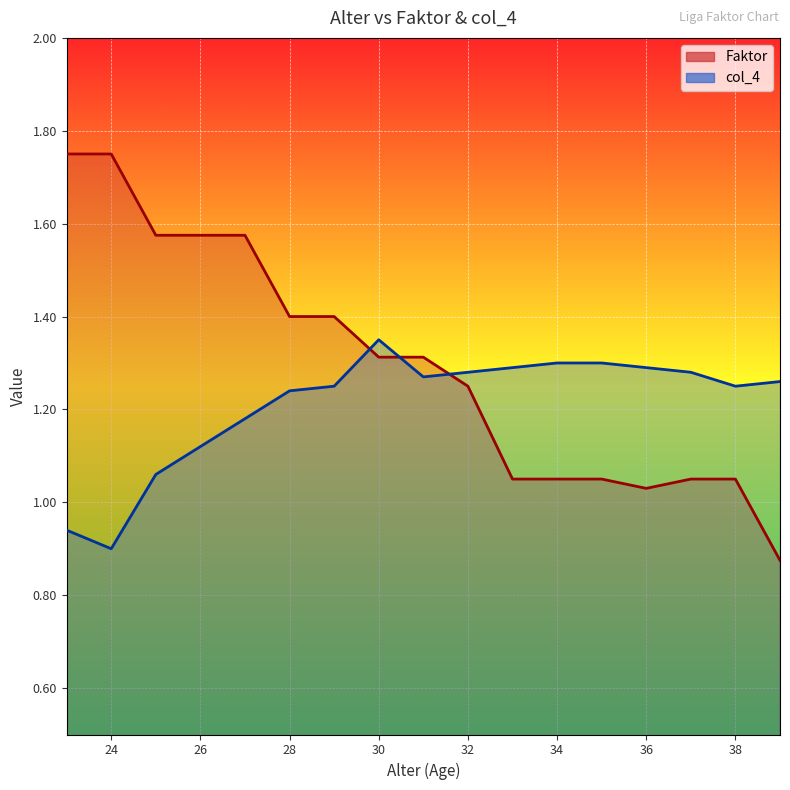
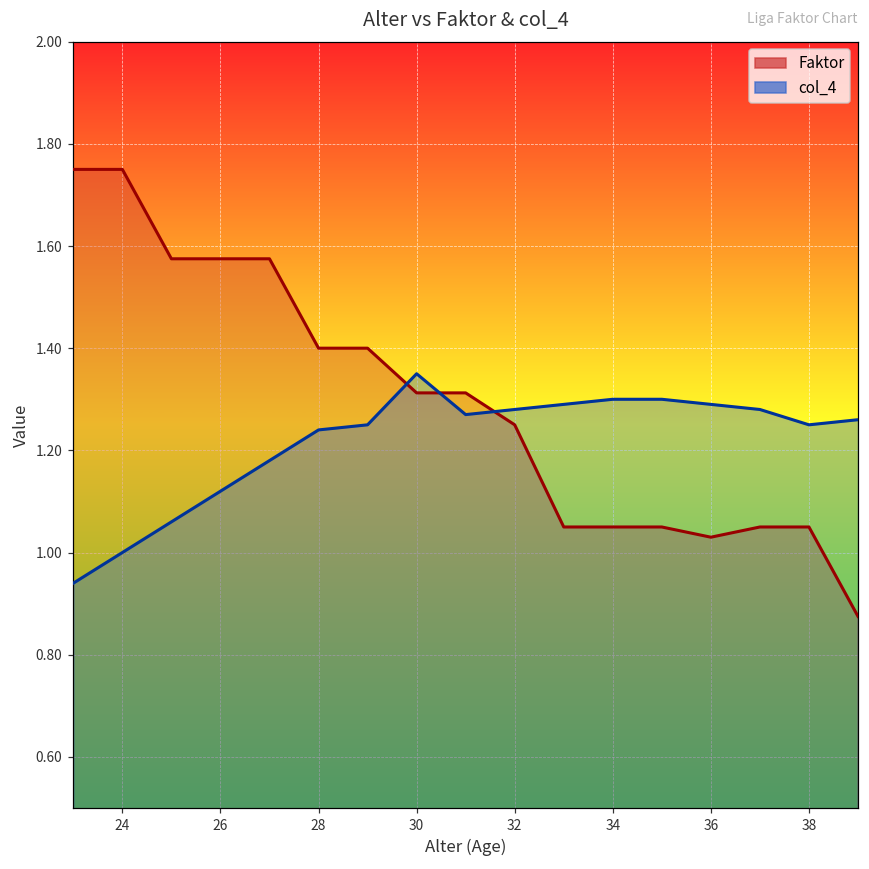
col_4, 24: 0.9 -> 1.0
